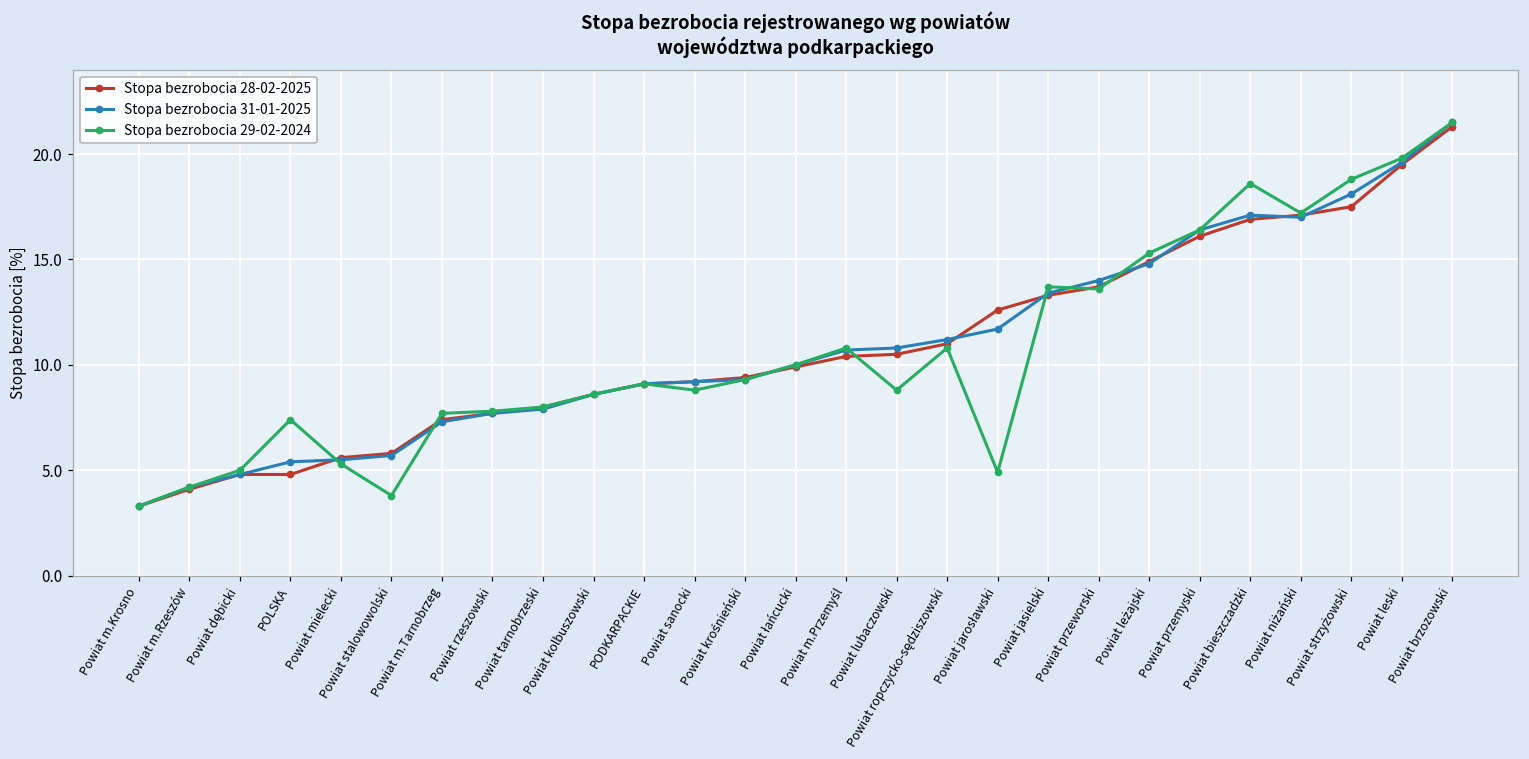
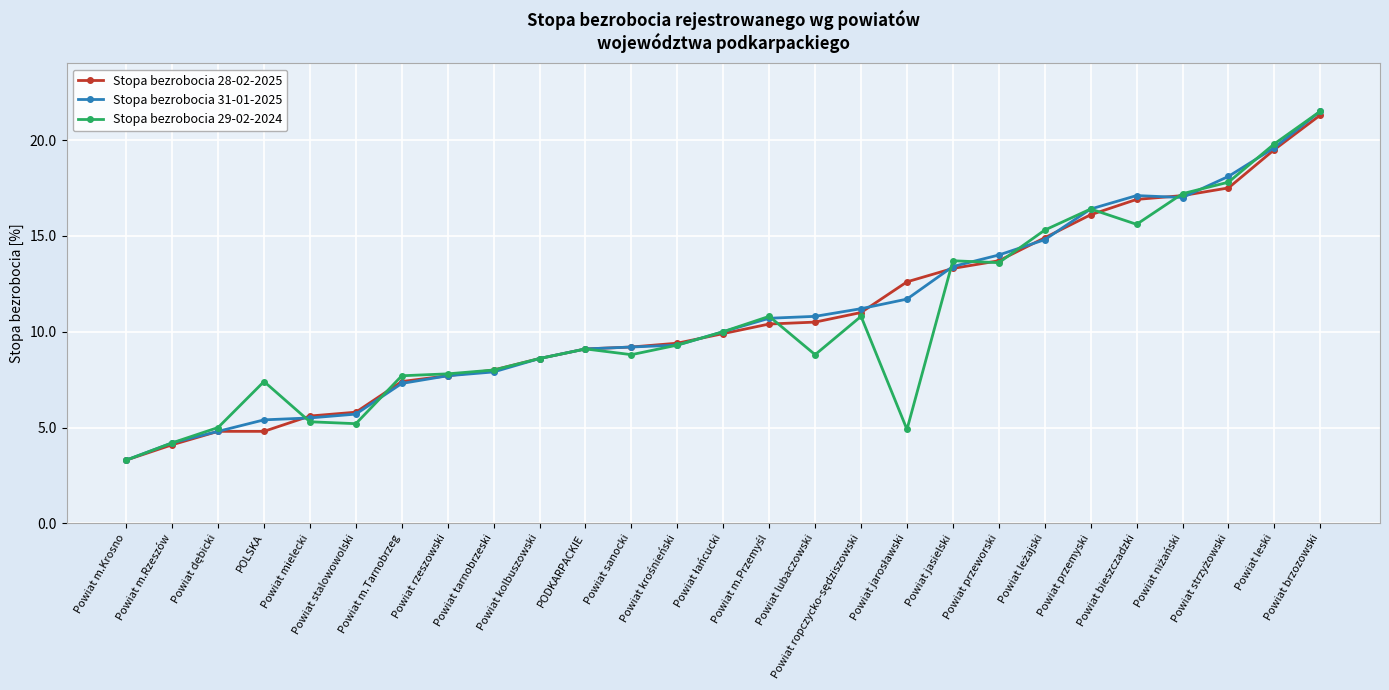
Stopa bezrobocia 29-02-2024, Powiat stalowowolski: 3.8 -> 5.2
Stopa bezrobocia 29-02-2024, Powiat bieszczadzki: 18.6 -> 15.6
Stopa bezrobocia 29-02-2024, Powiat strzyżowski: 18.8 -> 17.8
